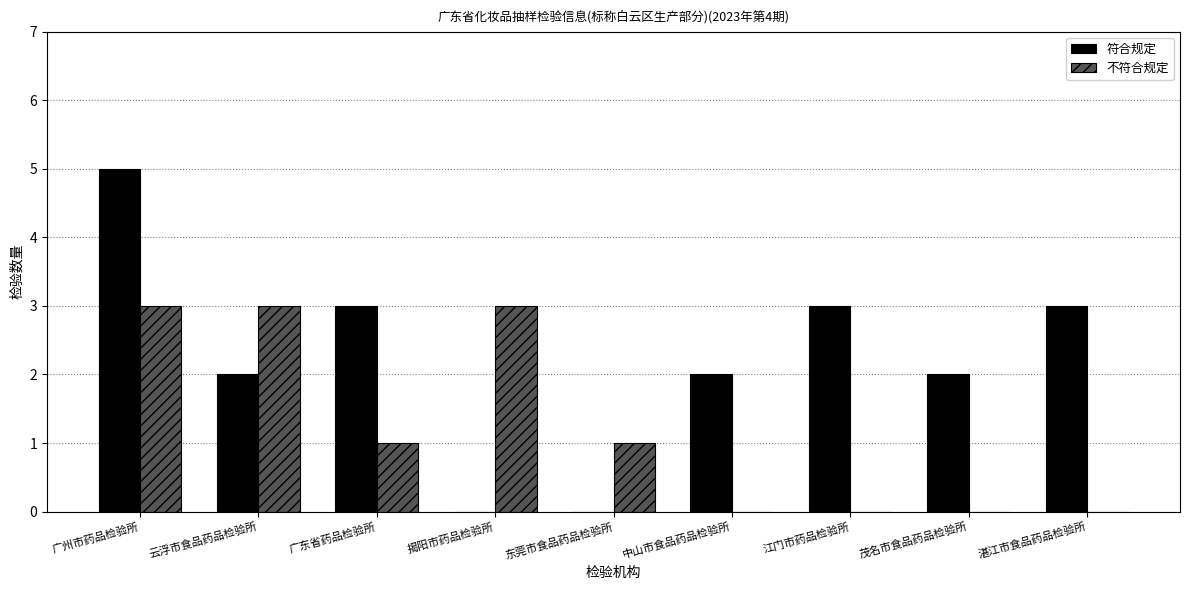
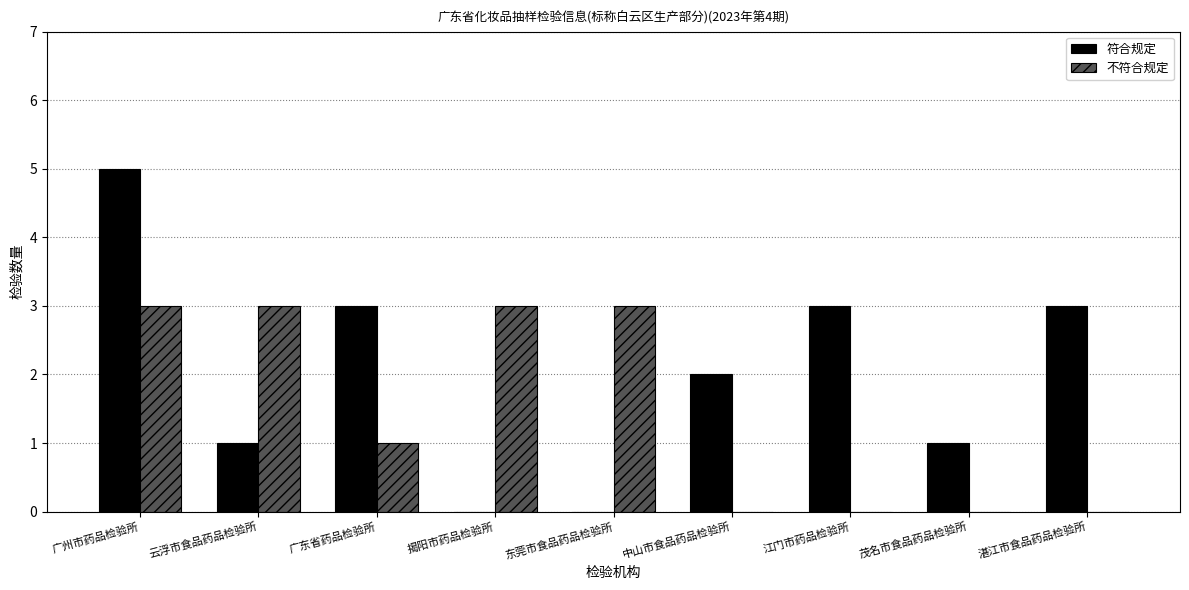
符合规定, 云浮市食品药品检验所: 2 -> 1
不符合规定, 东莞市食品药品检验所: 1 -> 3
符合规定, 茂名市食品药品检验所: 2 -> 1
